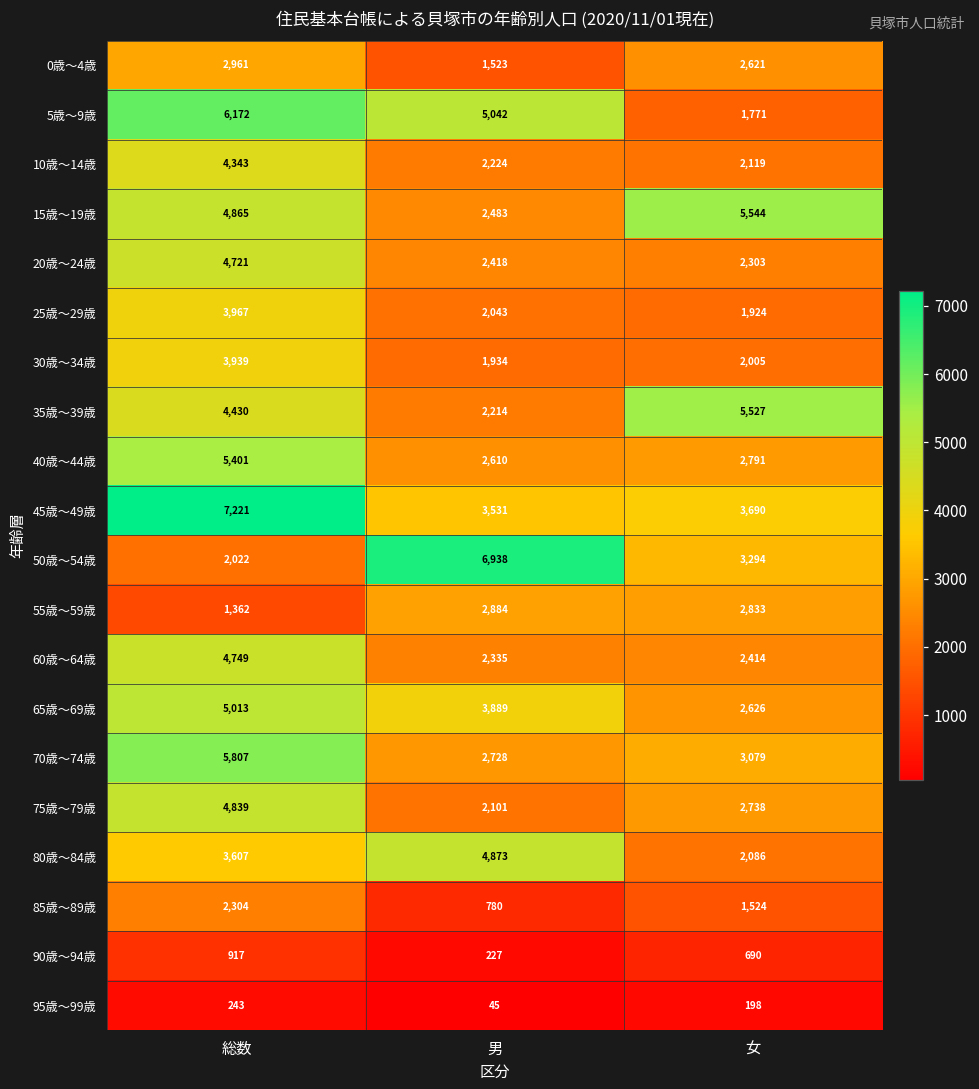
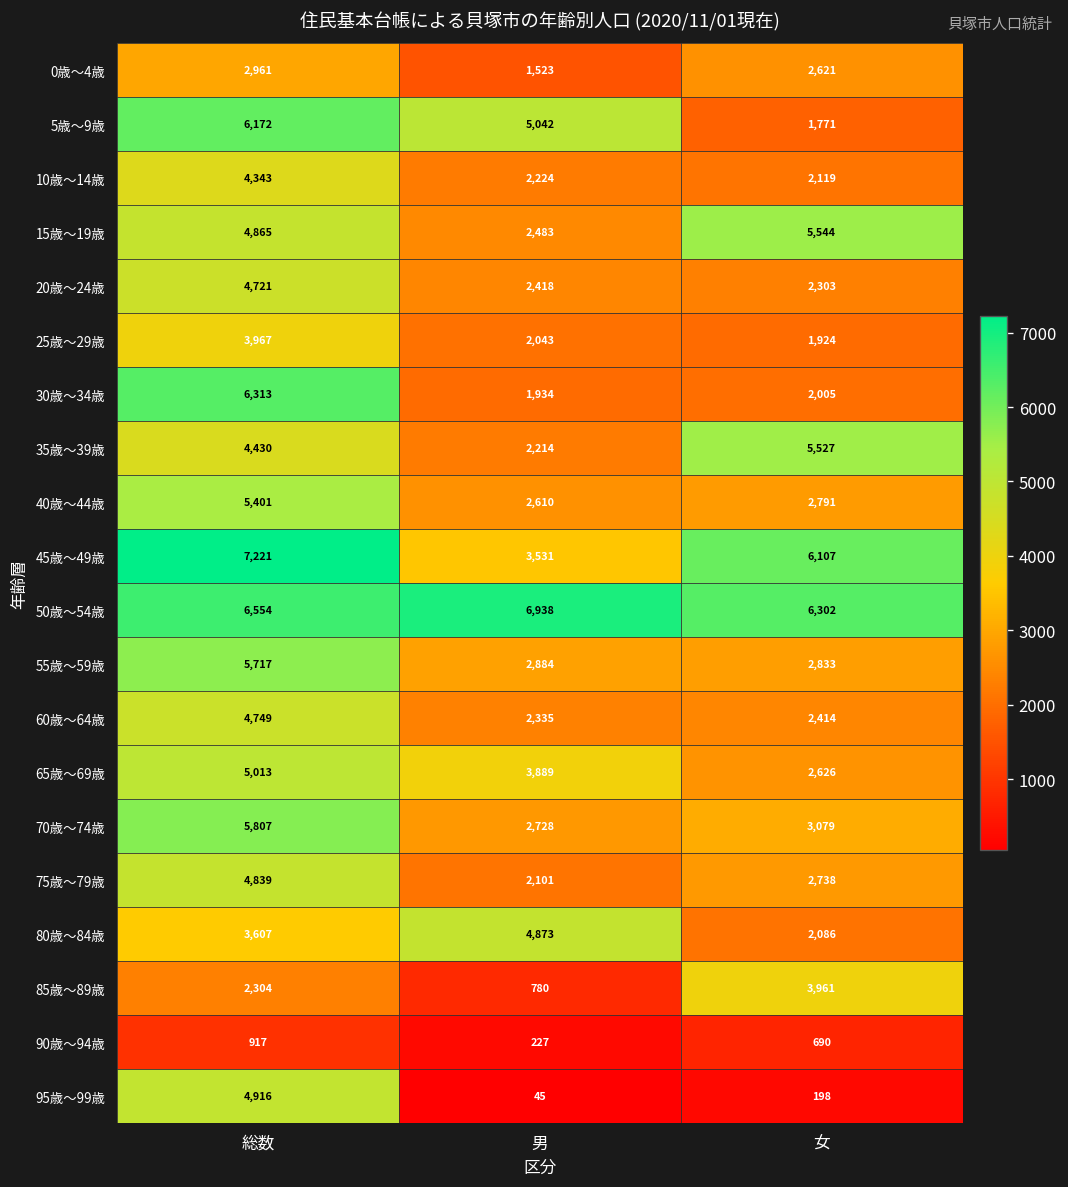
30歳～34歳, 総数: 3,939 -> 6,313
45歳～49歳, 女: 3,690 -> 6,107
50歳～54歳, 総数: 2,022 -> 6,554
50歳～54歳, 女: 3,294 -> 6,302
55歳～59歳, 総数: 1,362 -> 5,717
85歳～89歳, 女: 1,524 -> 3,961
95歳～99歳, 総数: 243 -> 4,916
